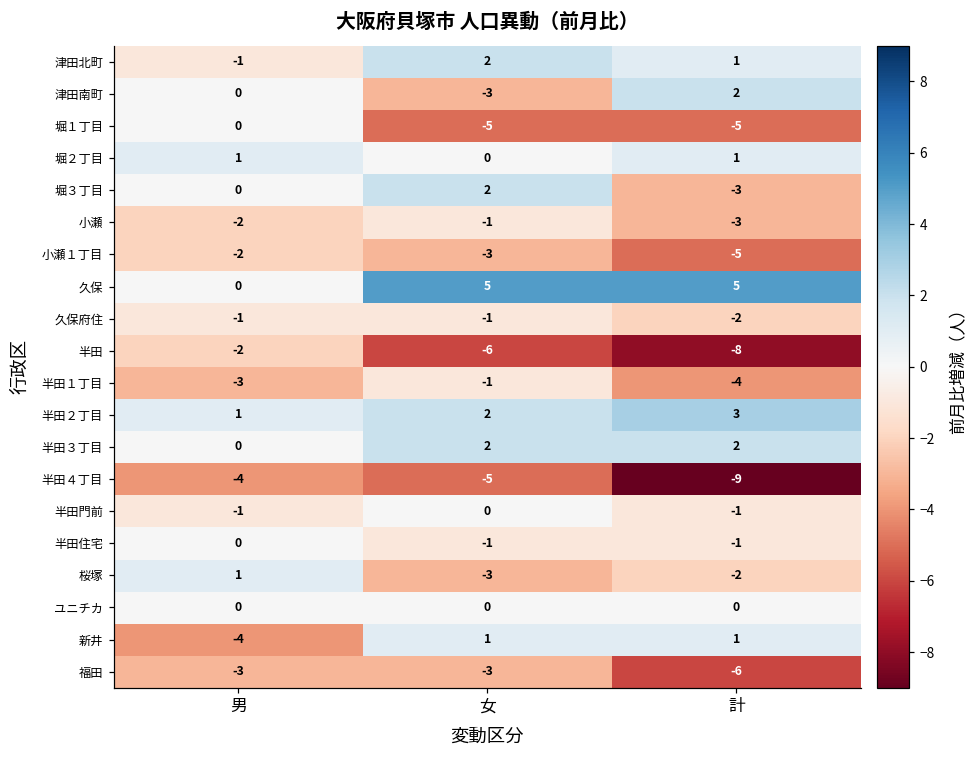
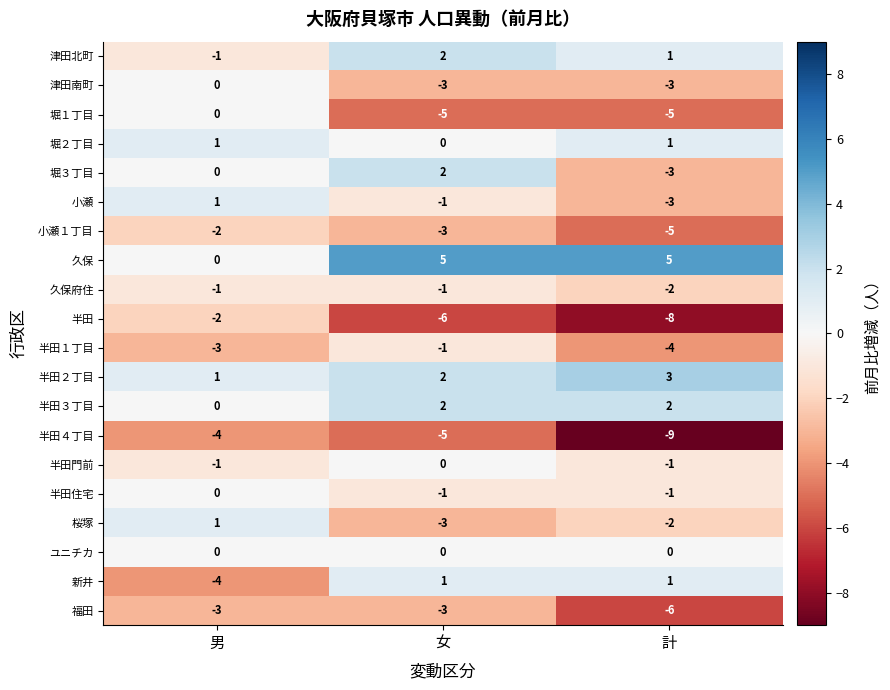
津田南町, 計: 2 -> -3
小瀬, 男: -2 -> 1
